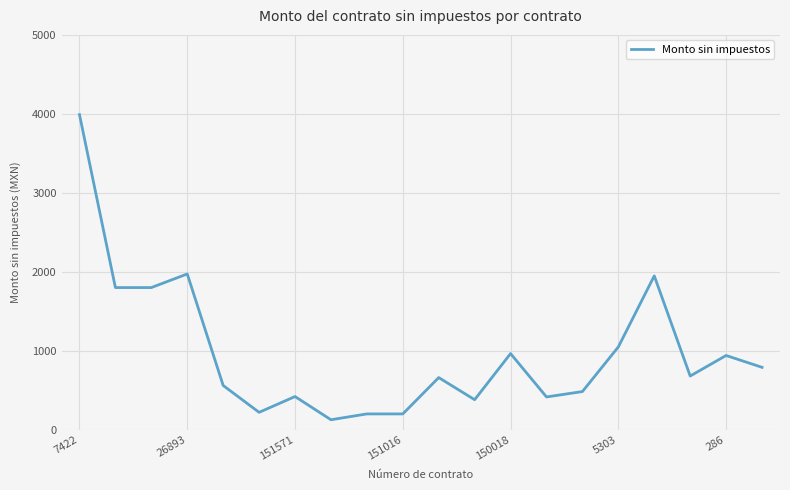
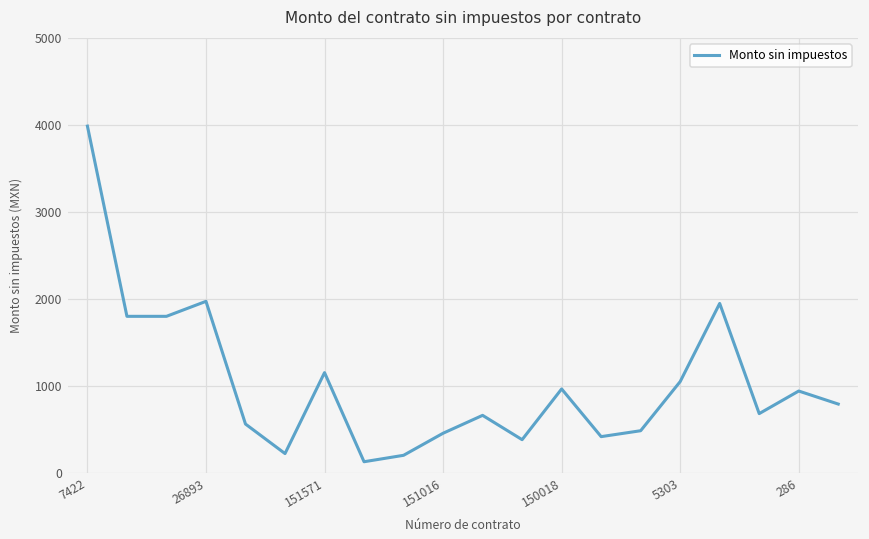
151571: 400 -> 1200
151016: 200 -> 500
